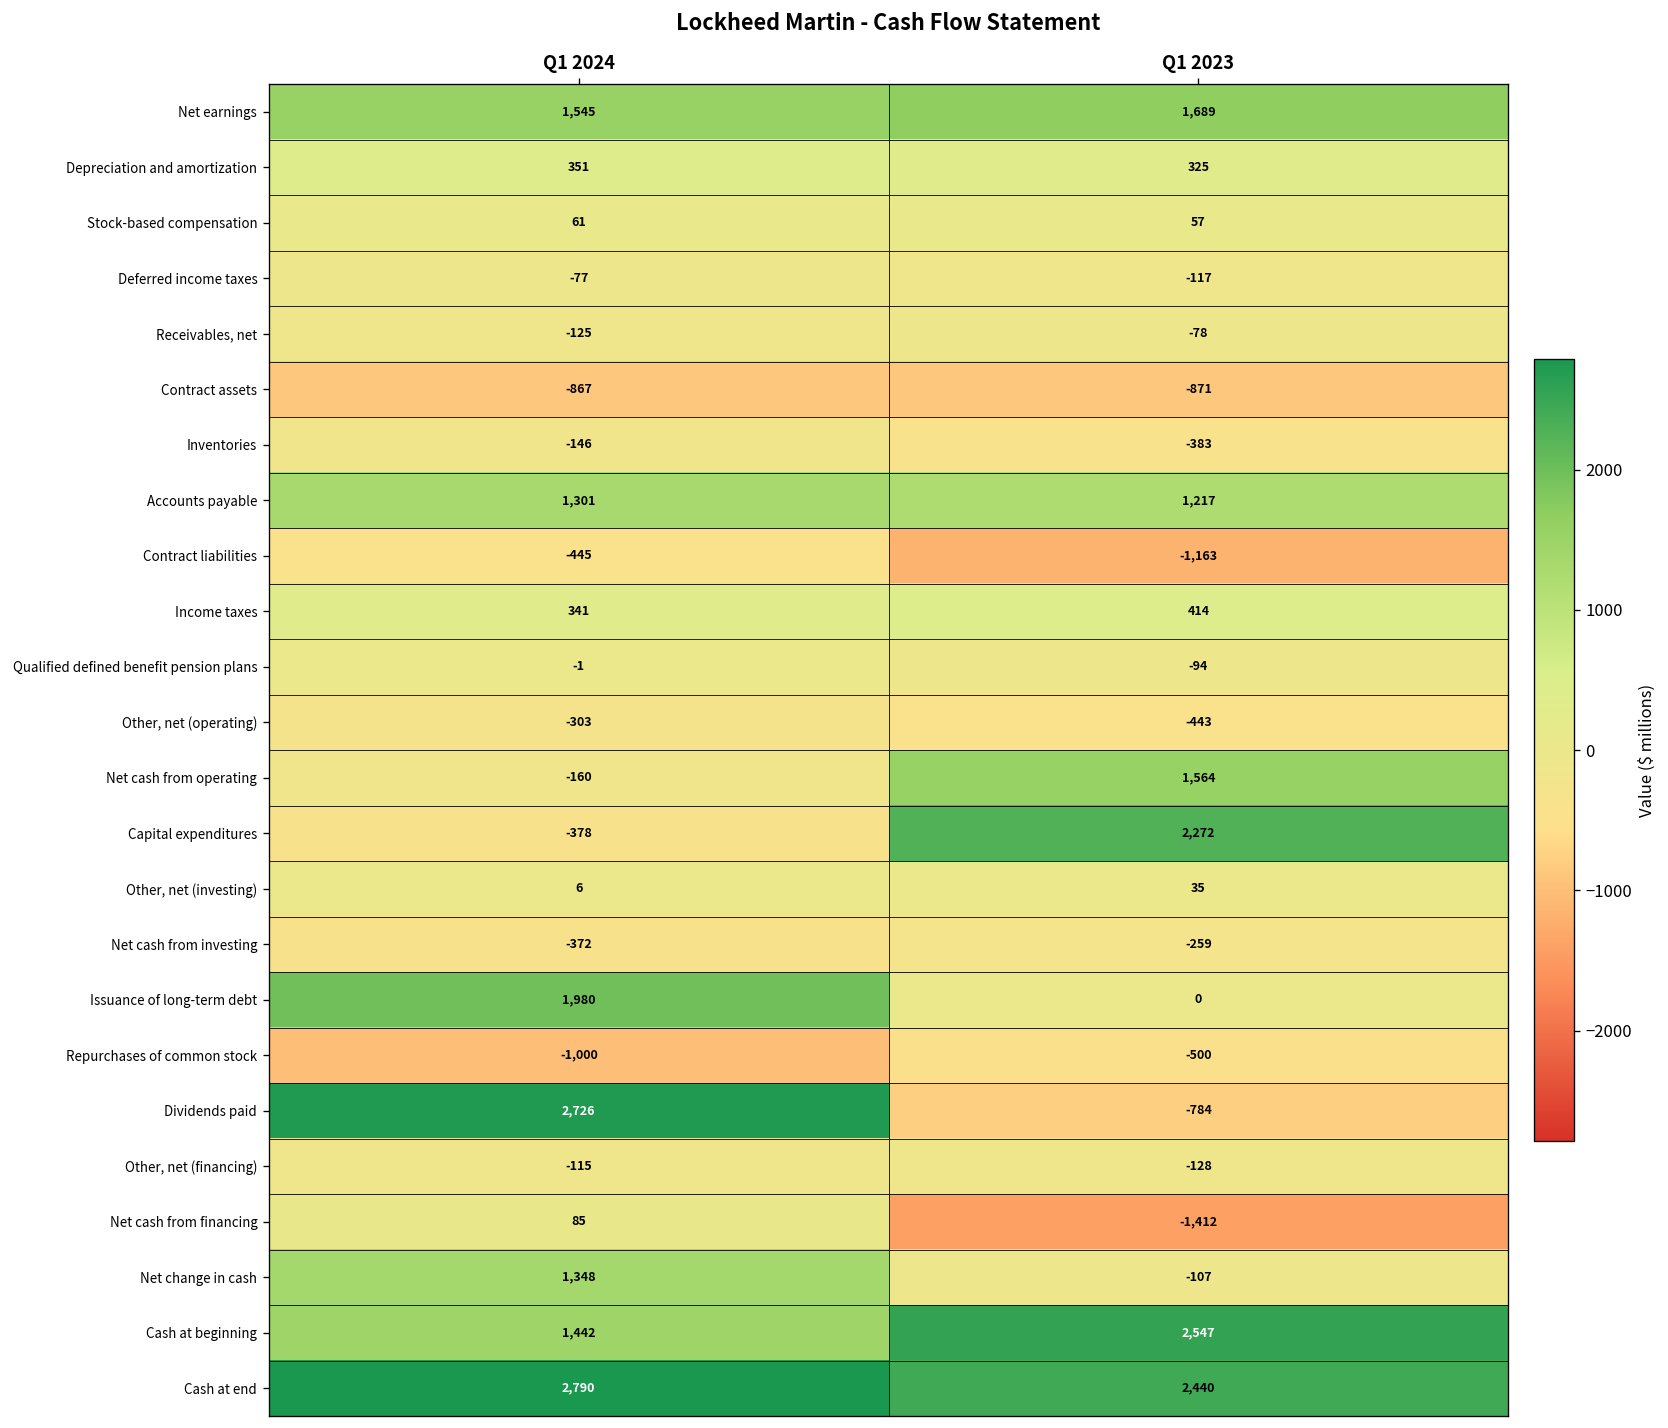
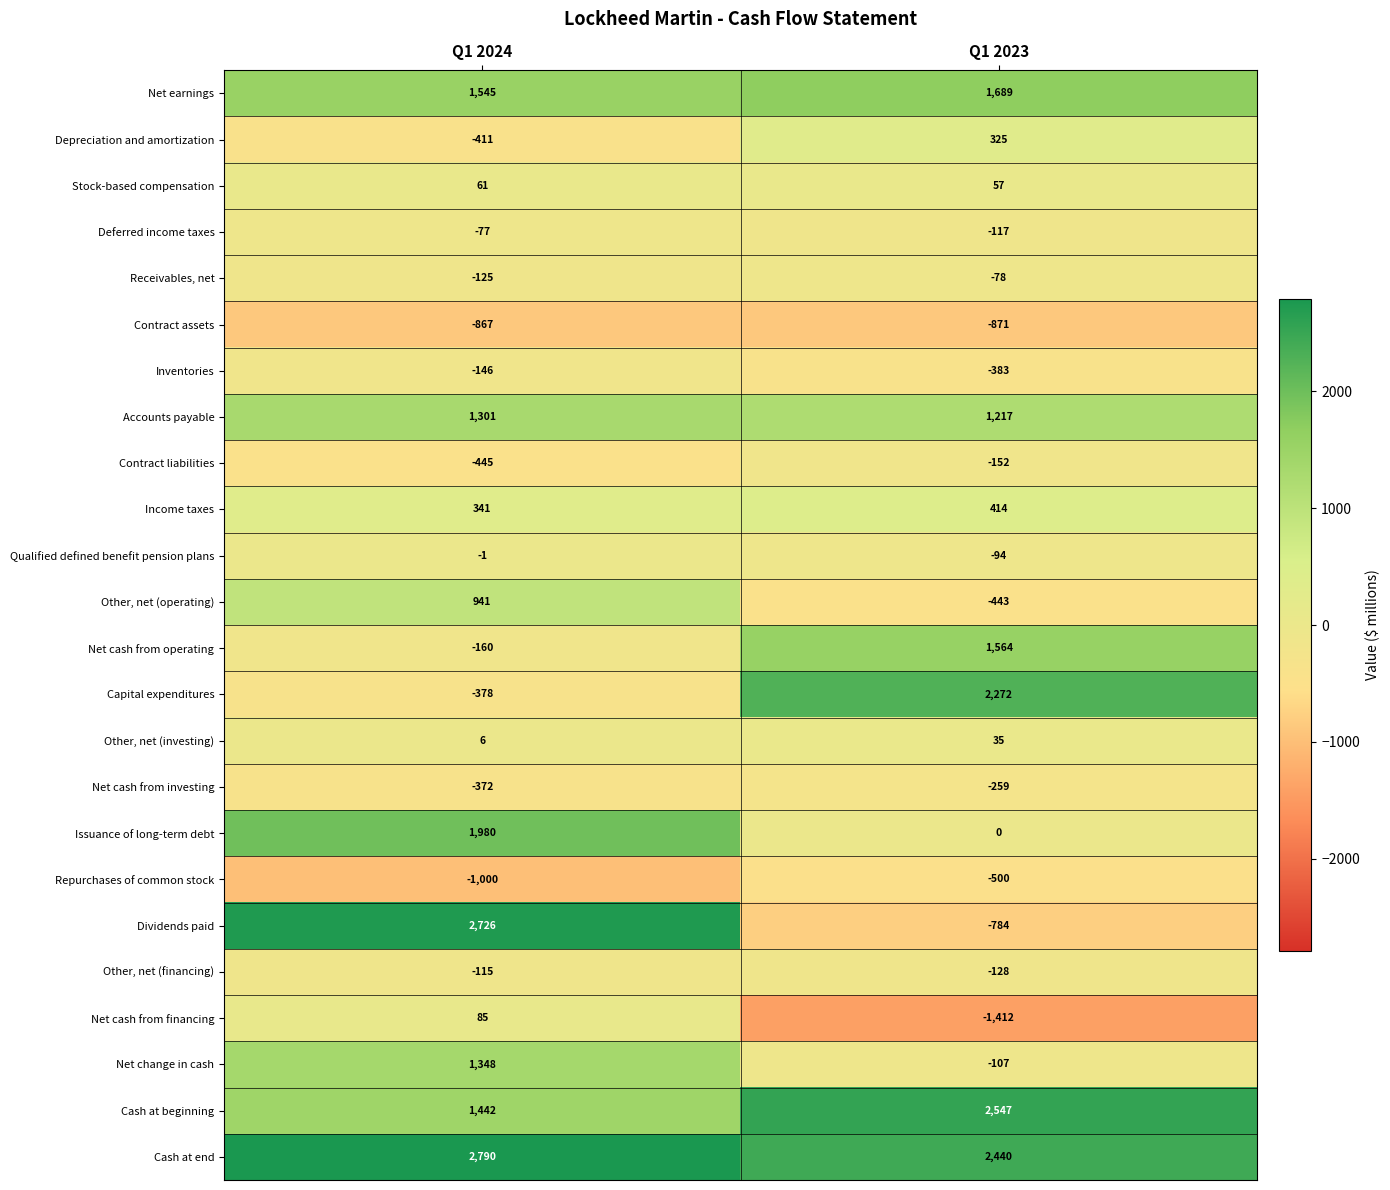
Depreciation and amortization, Q1 2024: 351 -> -411
Contract liabilities, Q1 2023: -1,163 -> -152
Other, net (operating), Q1 2024: -303 -> 941
